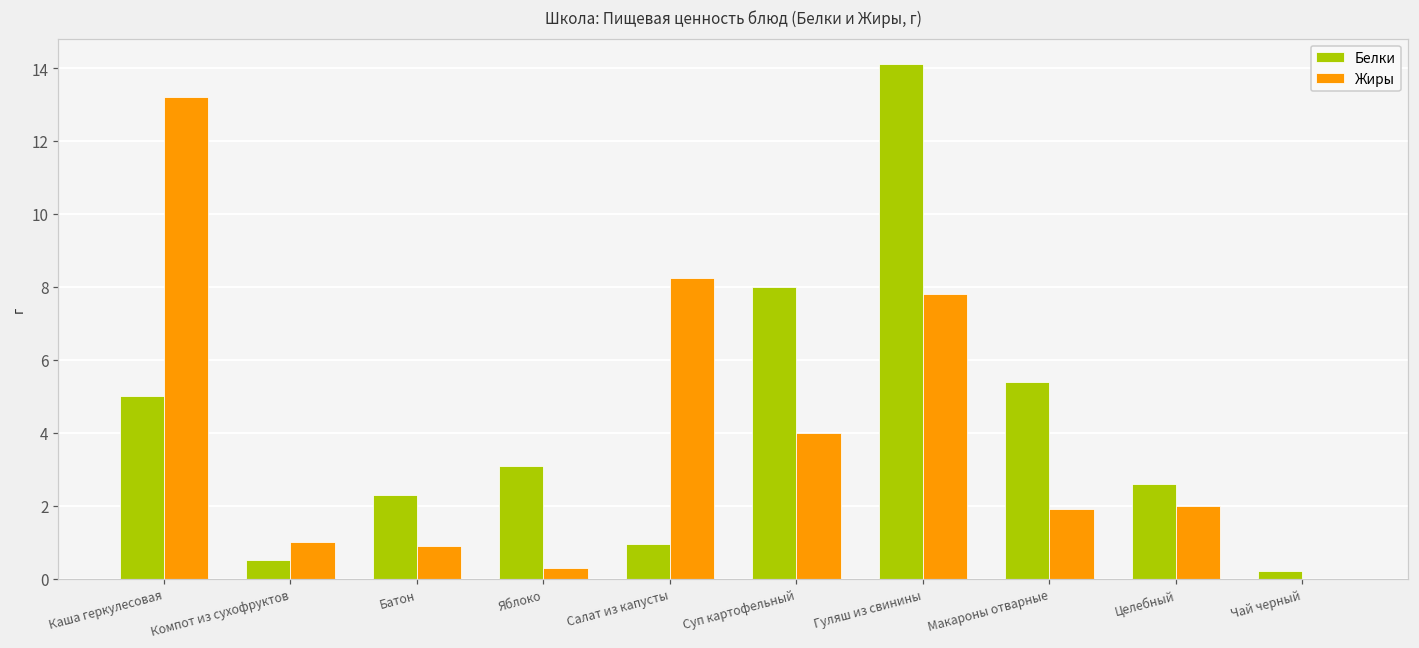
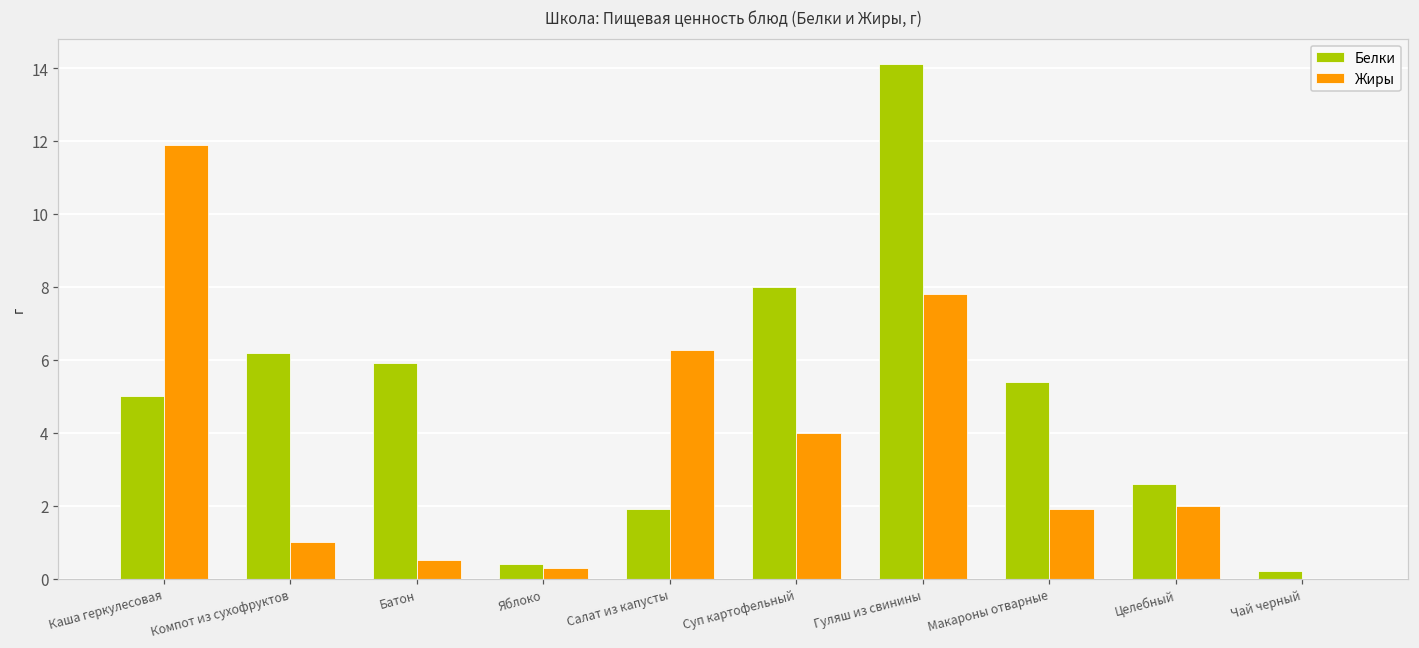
Жиры, Каша геркулесовая: 13.2 -> 11.9
Белки, Компот из сухофруктов: 0.5 -> 6.2
Белки, Батон: 2.3 -> 5.9
Жиры, Батон: 0.9 -> 0.5
Белки, Яблоко: 3.1 -> 0.4
Белки, Салат из капусты: 0.9 -> 1.9
Жиры, Салат из капусты: 8.3 -> 6.3
